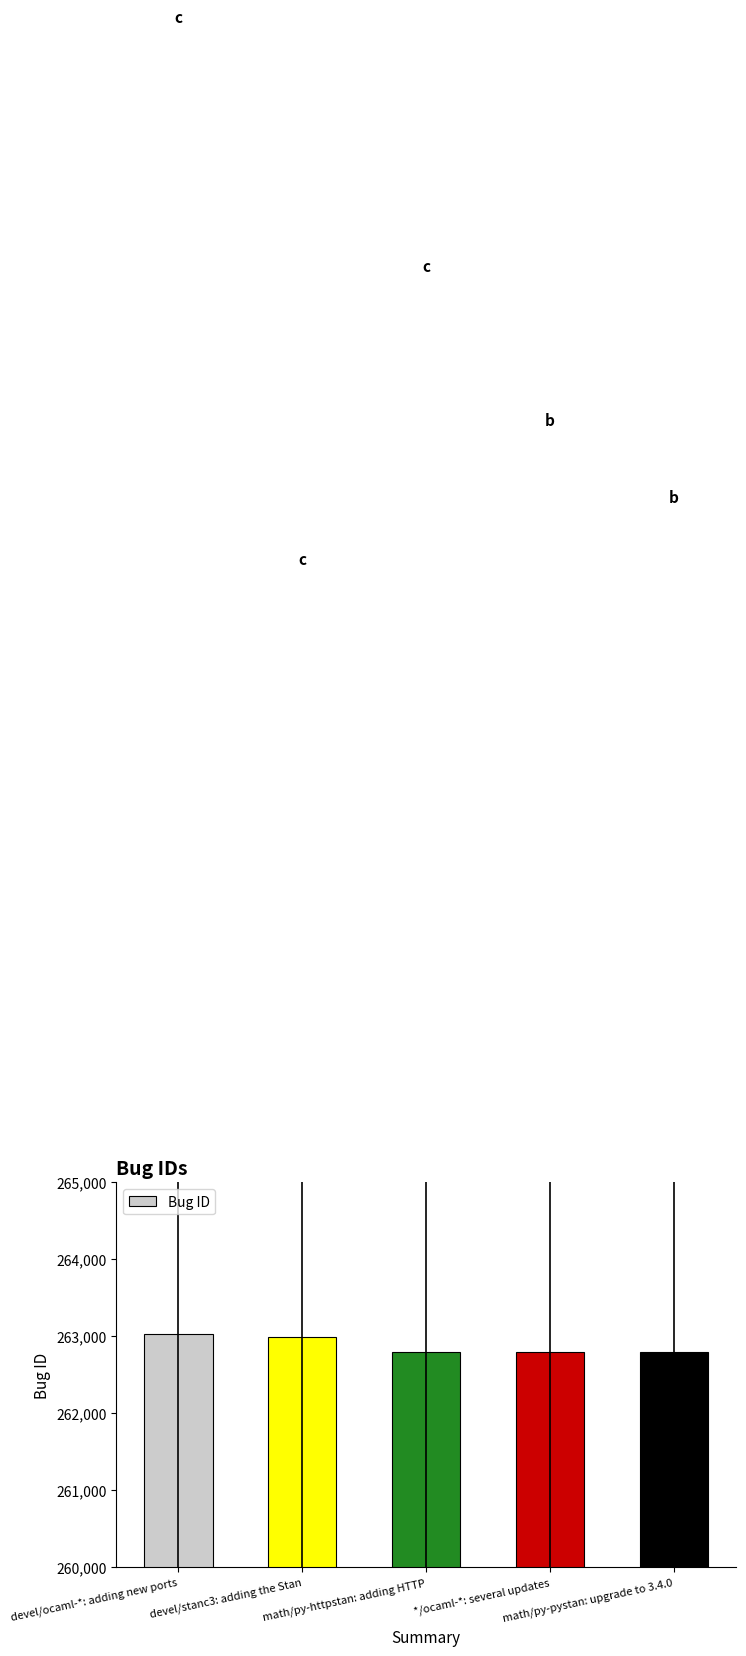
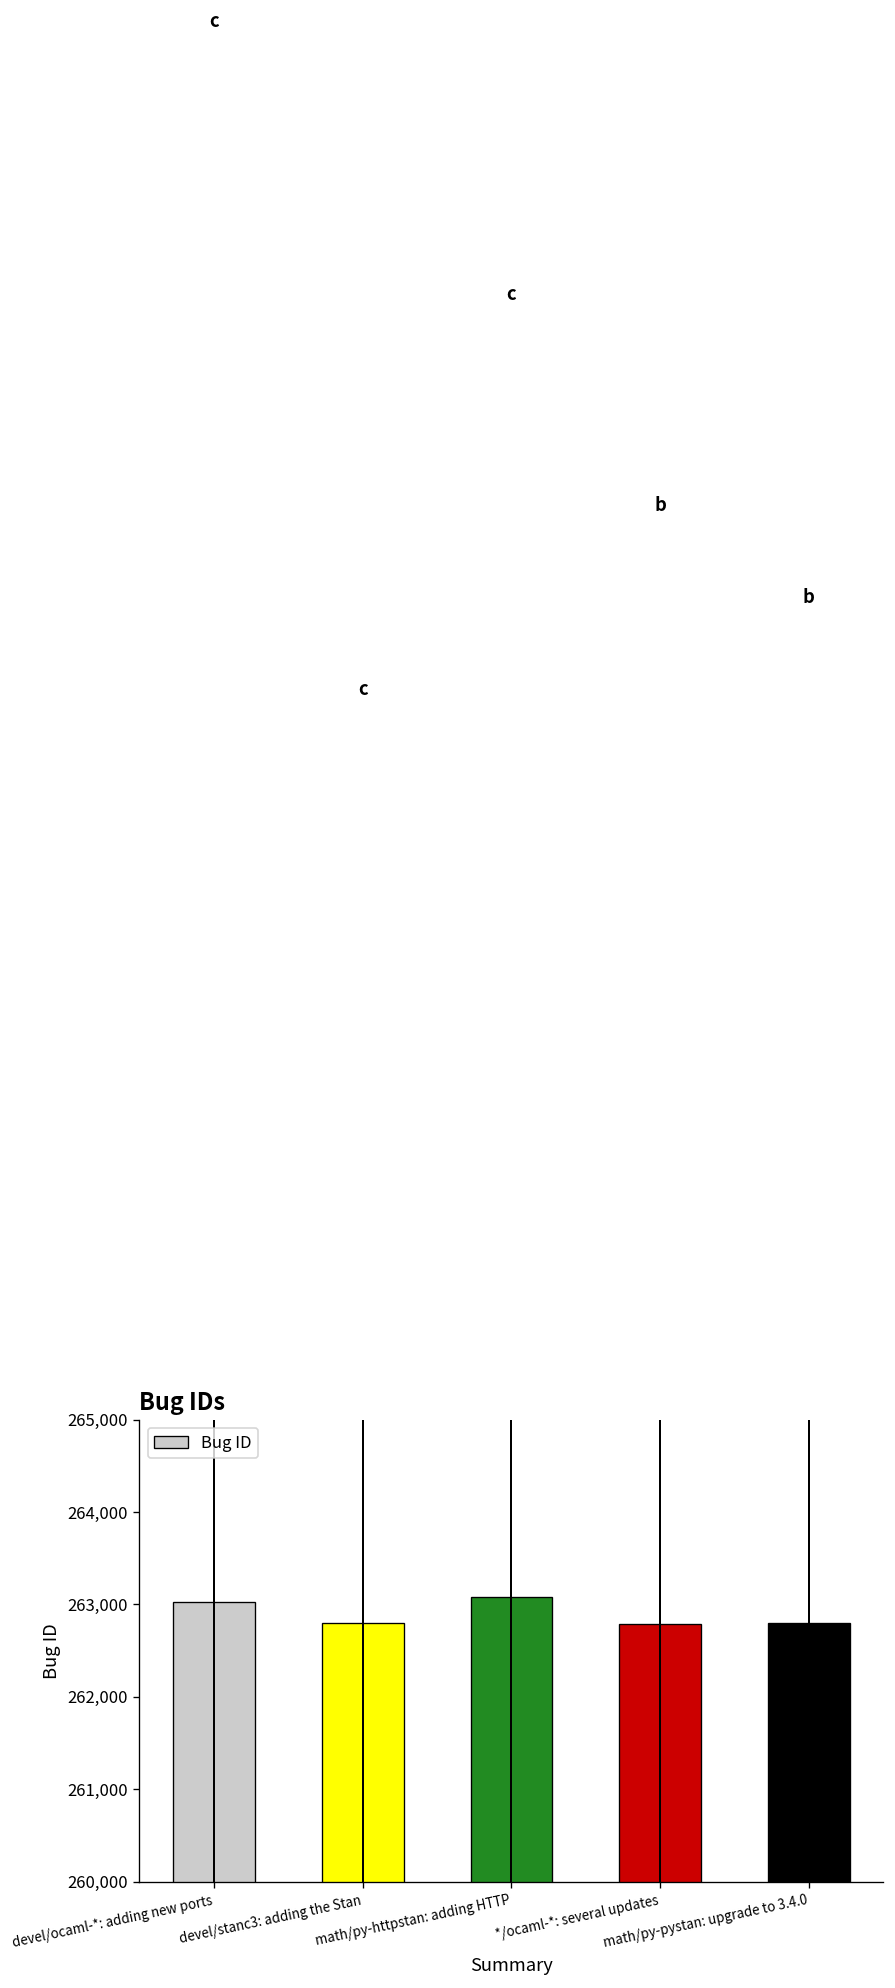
Bug ID, devel/stanc3: adding the Stan: 263,000 -> 262,800
Bug ID, math/py-httpstan: adding HTTP: 262,800 -> 263,100
